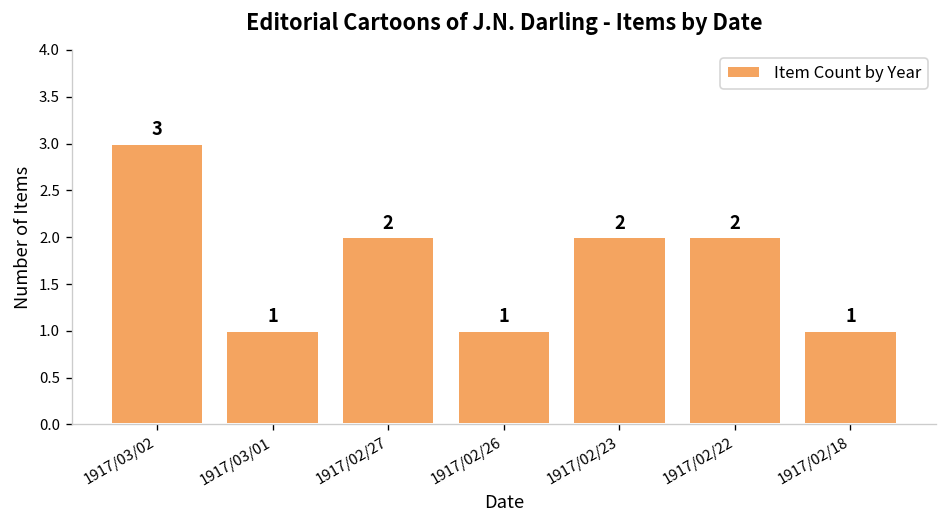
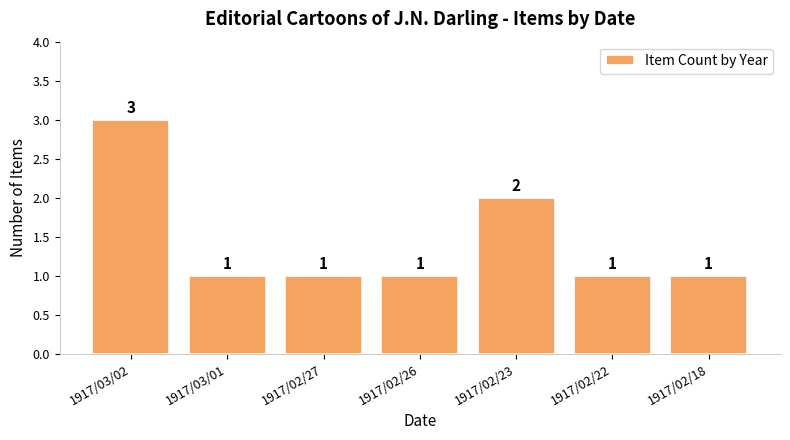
1917/02/27: 2 -> 1
1917/02/22: 2 -> 1
